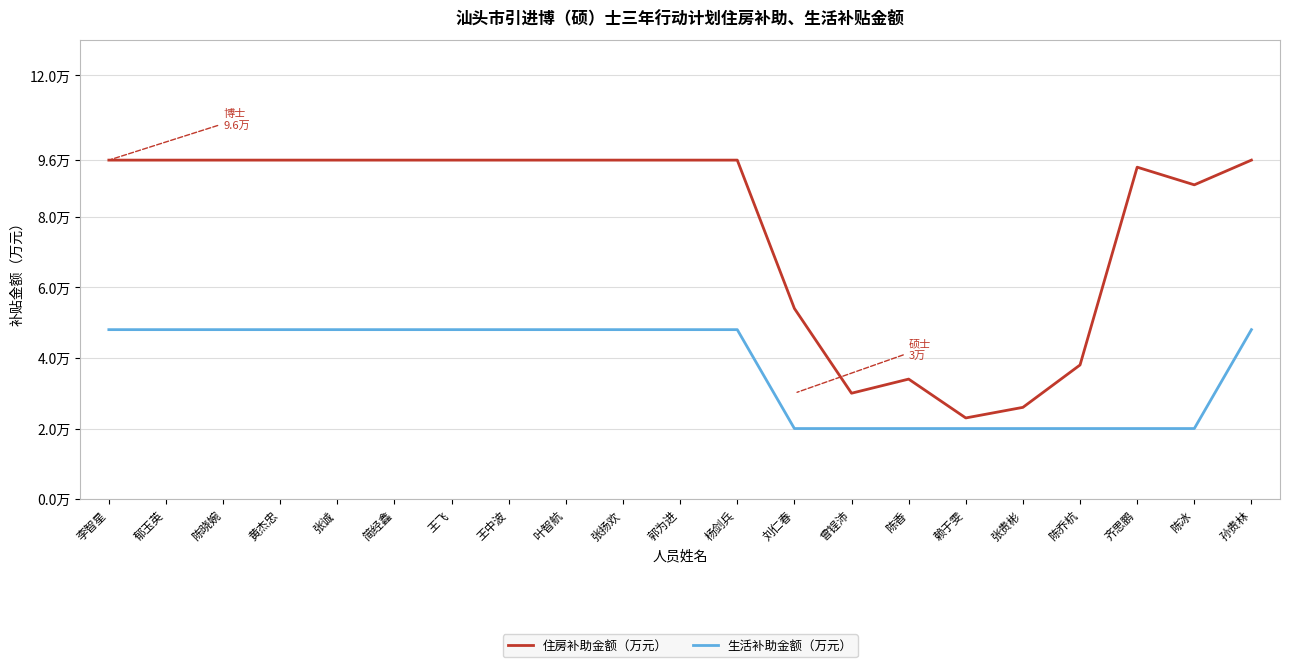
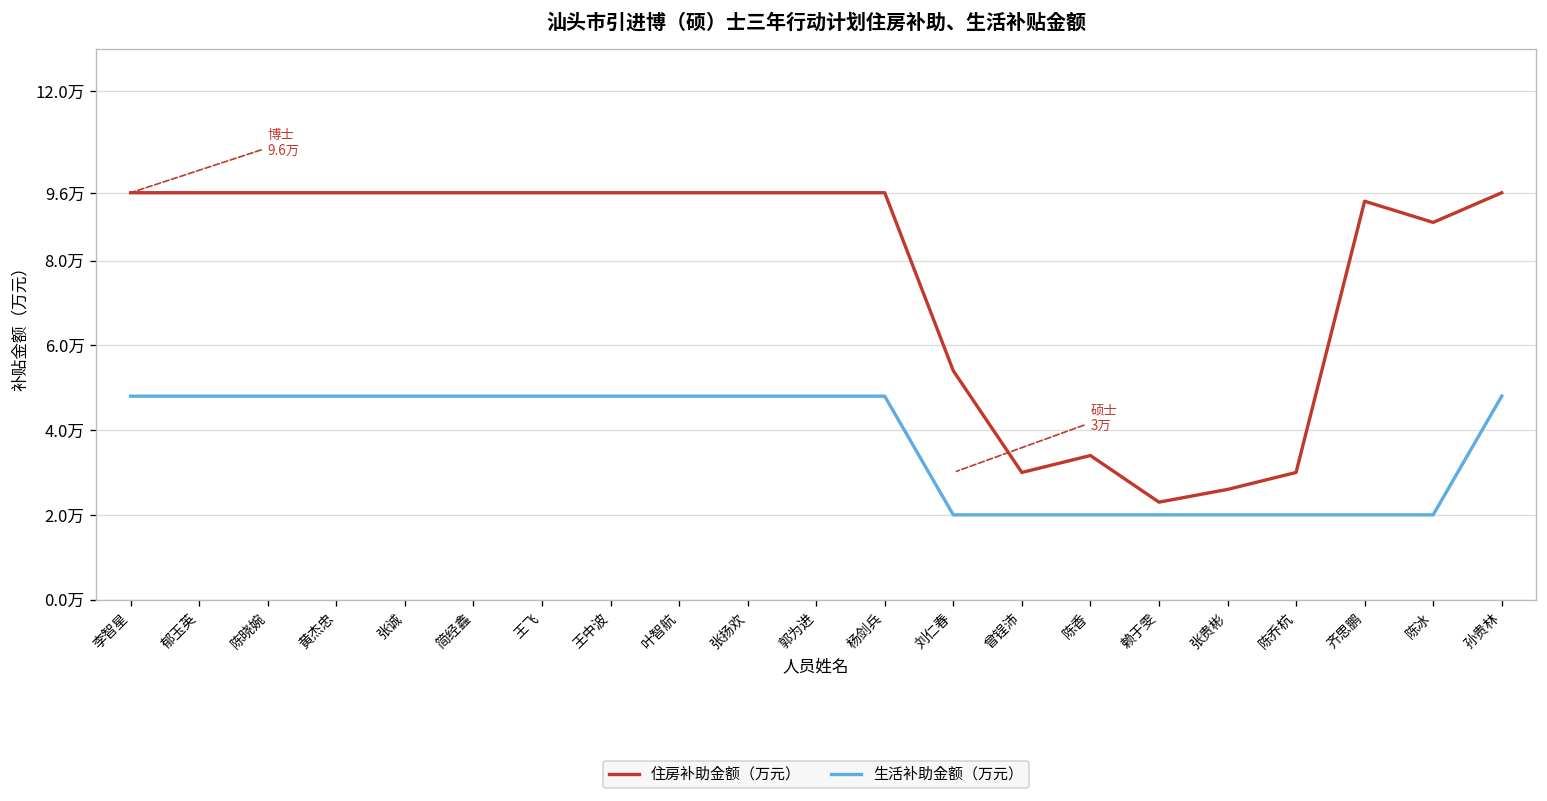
住房补助金额（万元）, 陈乔杭: 3.8万 -> 3.0万
